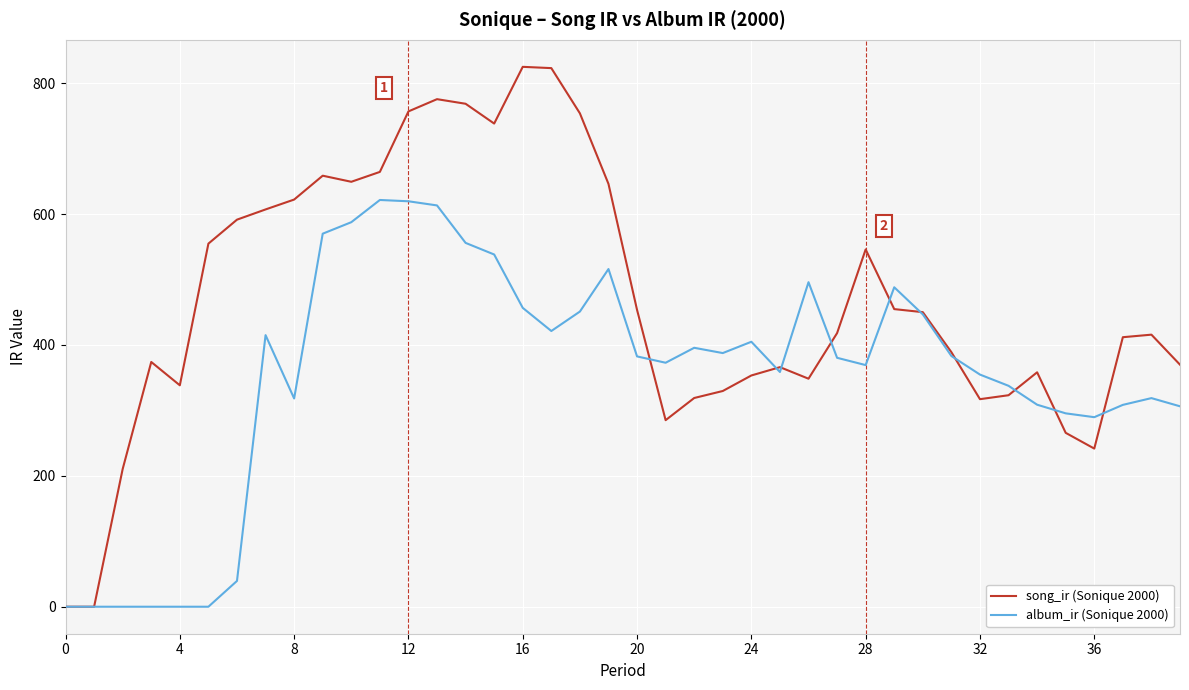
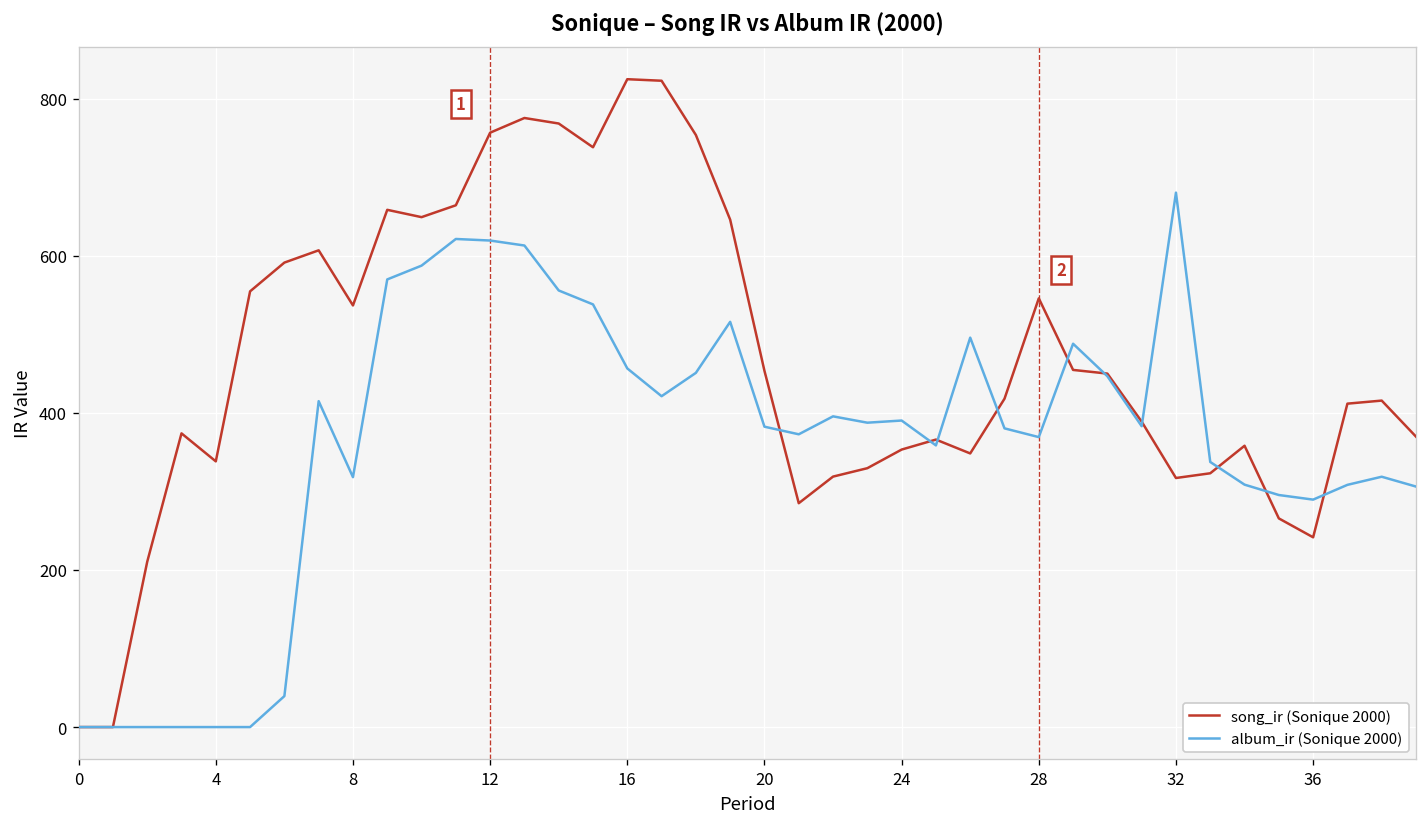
song_ir (Sonique 2000), 8: 620 -> 540
album_ir (Sonique 2000), 24: 400 -> 390
album_ir (Sonique 2000), 32: 350 -> 680
